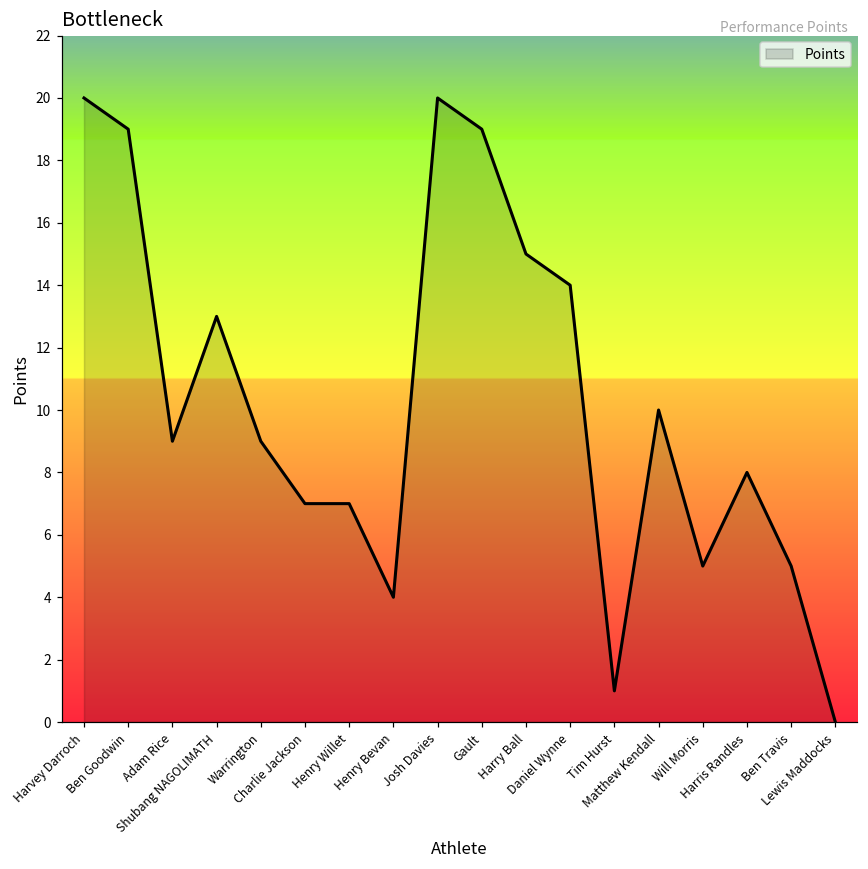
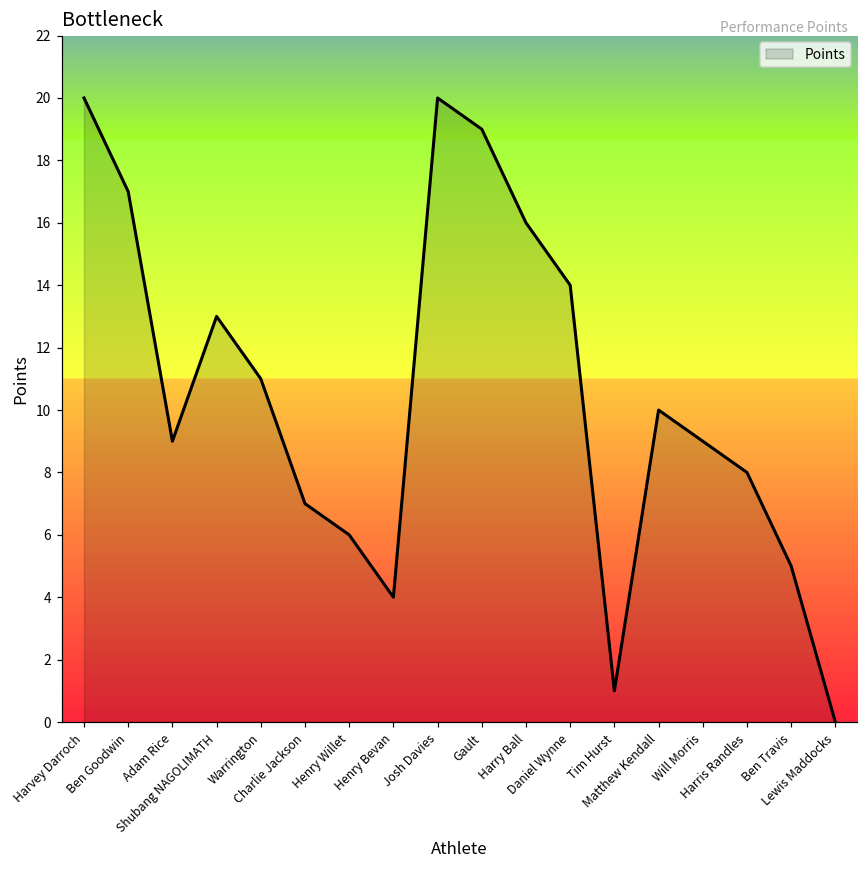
Ben Goodwin: 19 -> 17
Warrington: 9 -> 11
Henry Willet: 7 -> 6
Harry Ball: 15 -> 16
Will Morris: 5 -> 9
